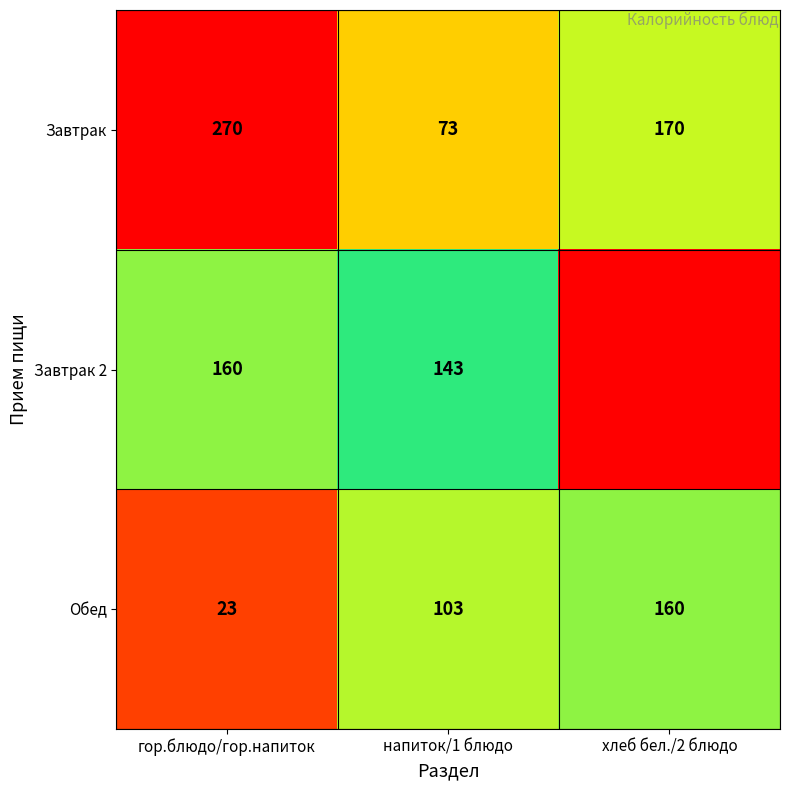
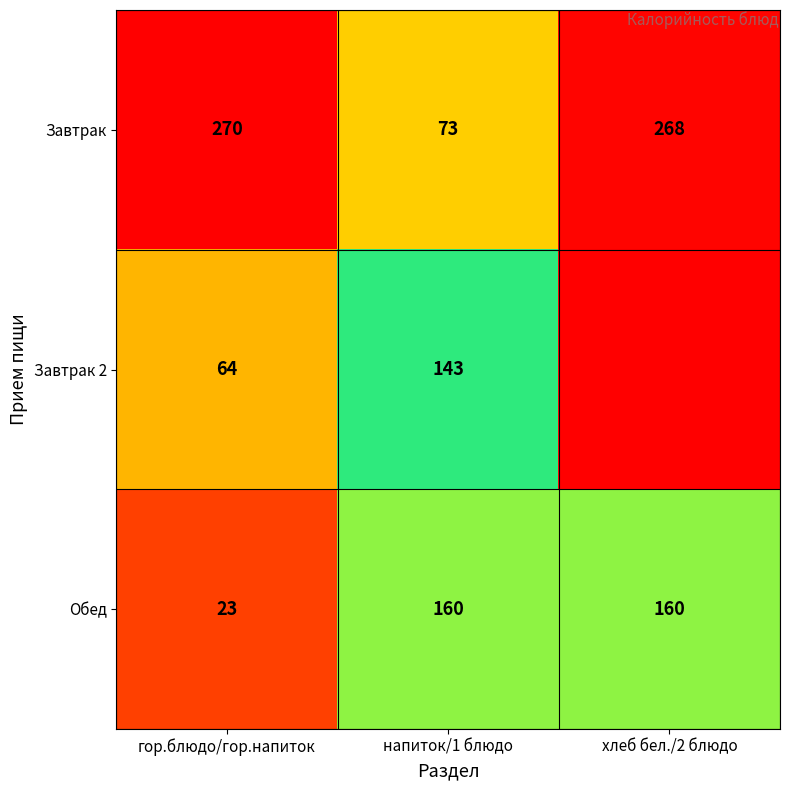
Завтрак, хлеб бел./2 блюдо: 170 -> 268
Завтрак 2, гор.блюдо/гор.напиток: 160 -> 64
Обед, напиток/1 блюдо: 103 -> 160
